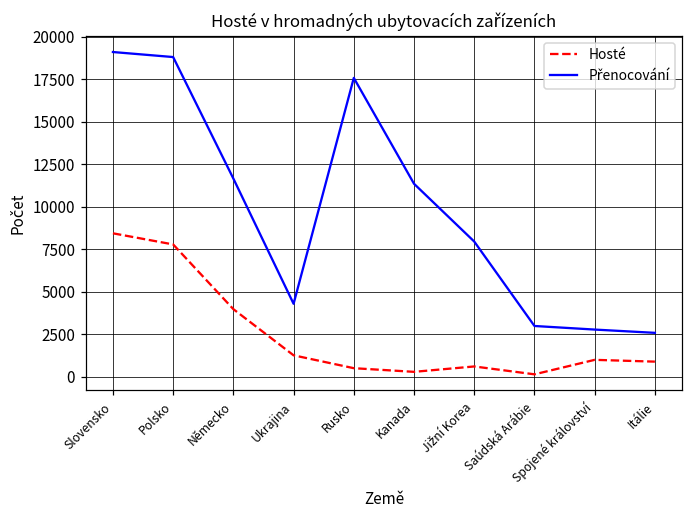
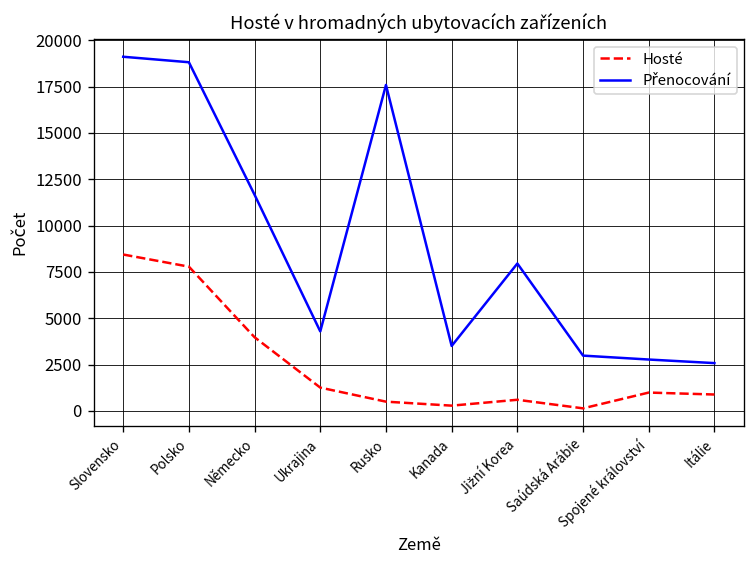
Přenocování, Kanada: 11400 -> 3500
